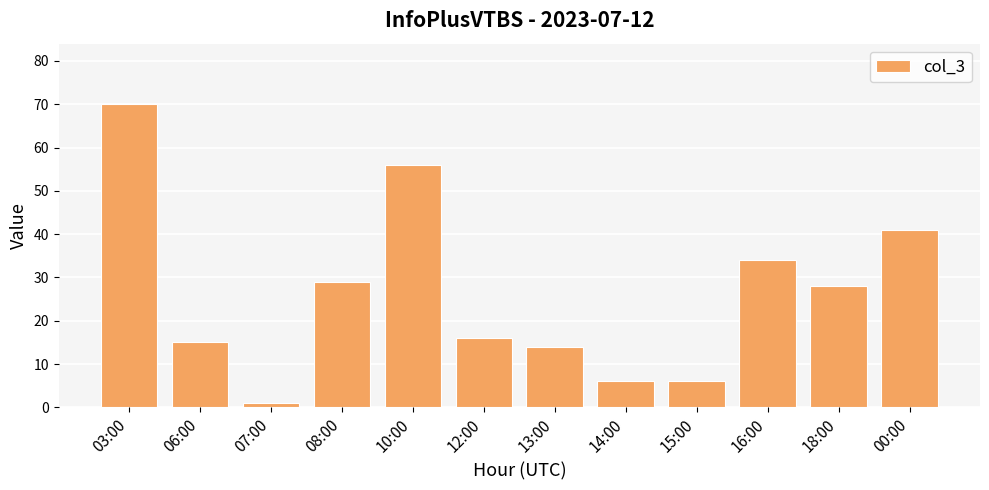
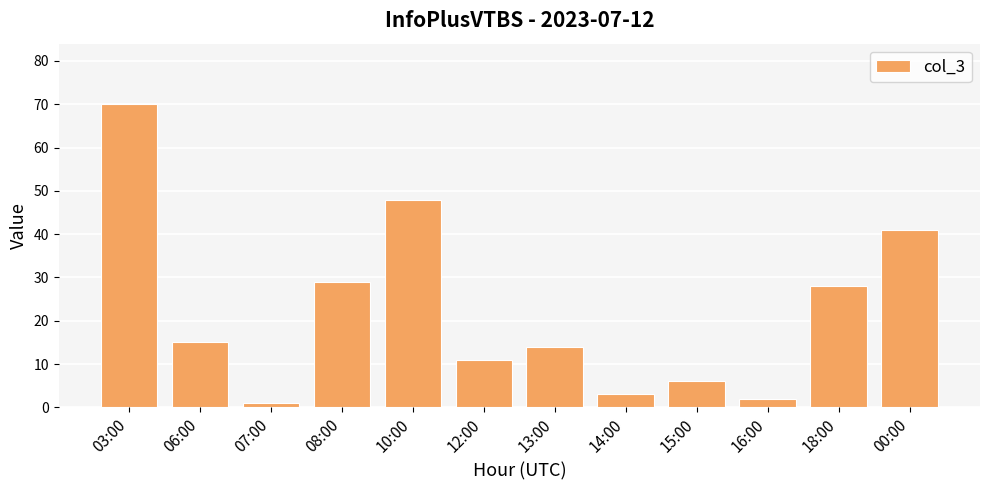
10:00: 56 -> 48
12:00: 16 -> 11
14:00: 6 -> 3
16:00: 34 -> 2
